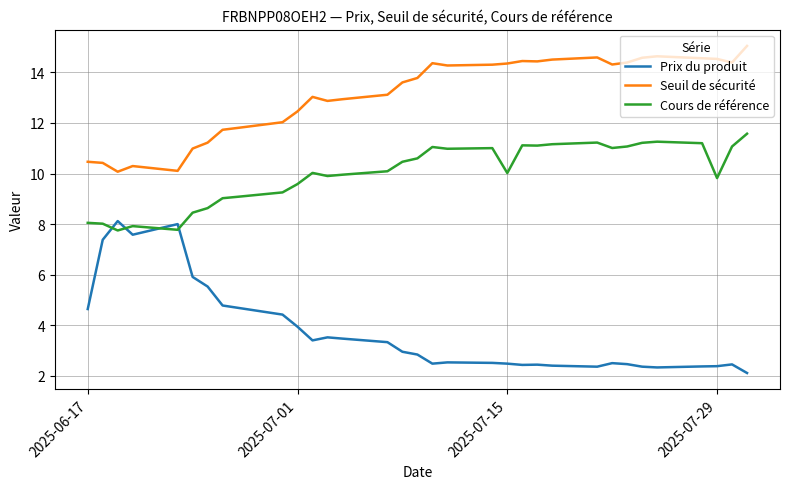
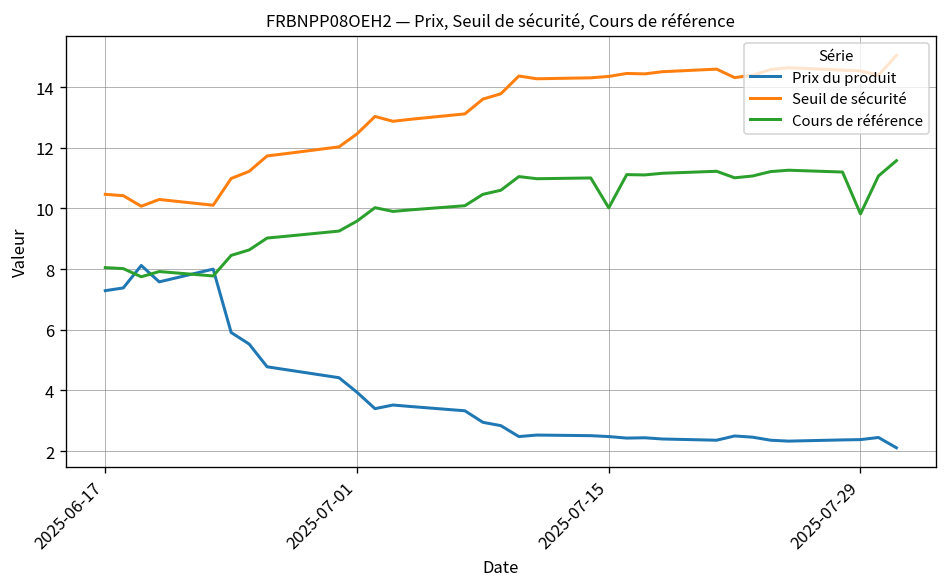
Prix du produit, 2025-06-17: 4.6 -> 7.3
